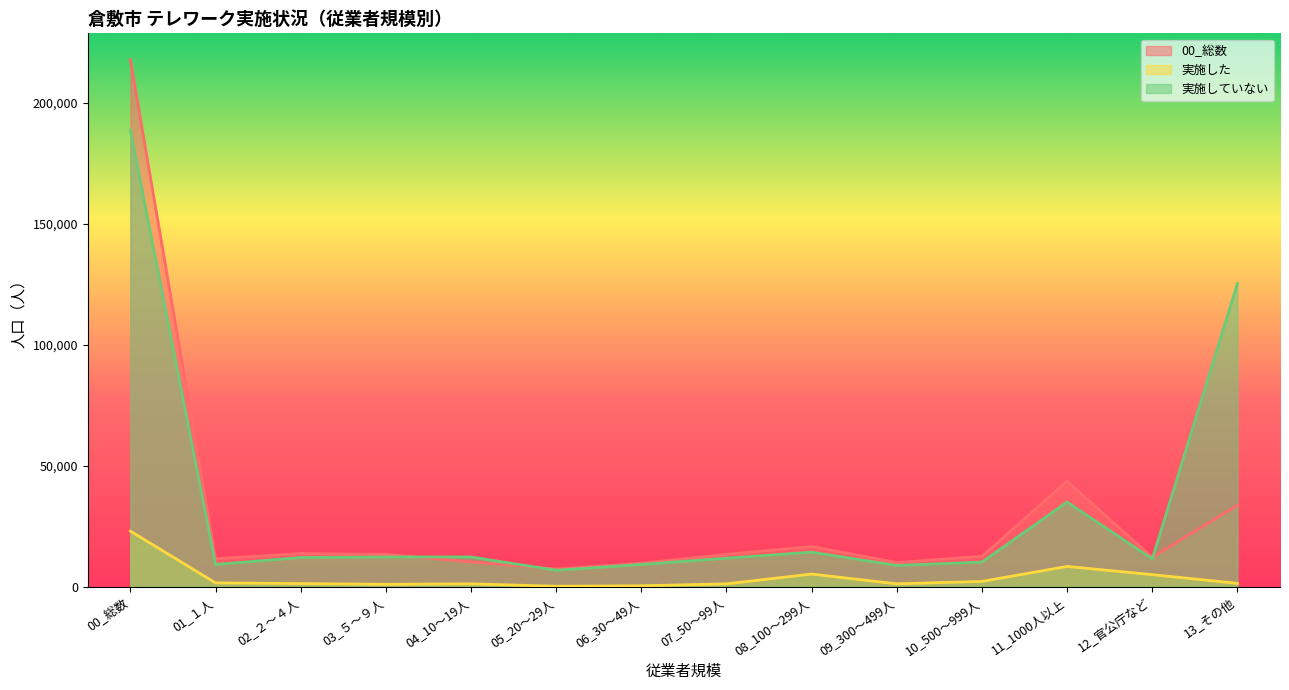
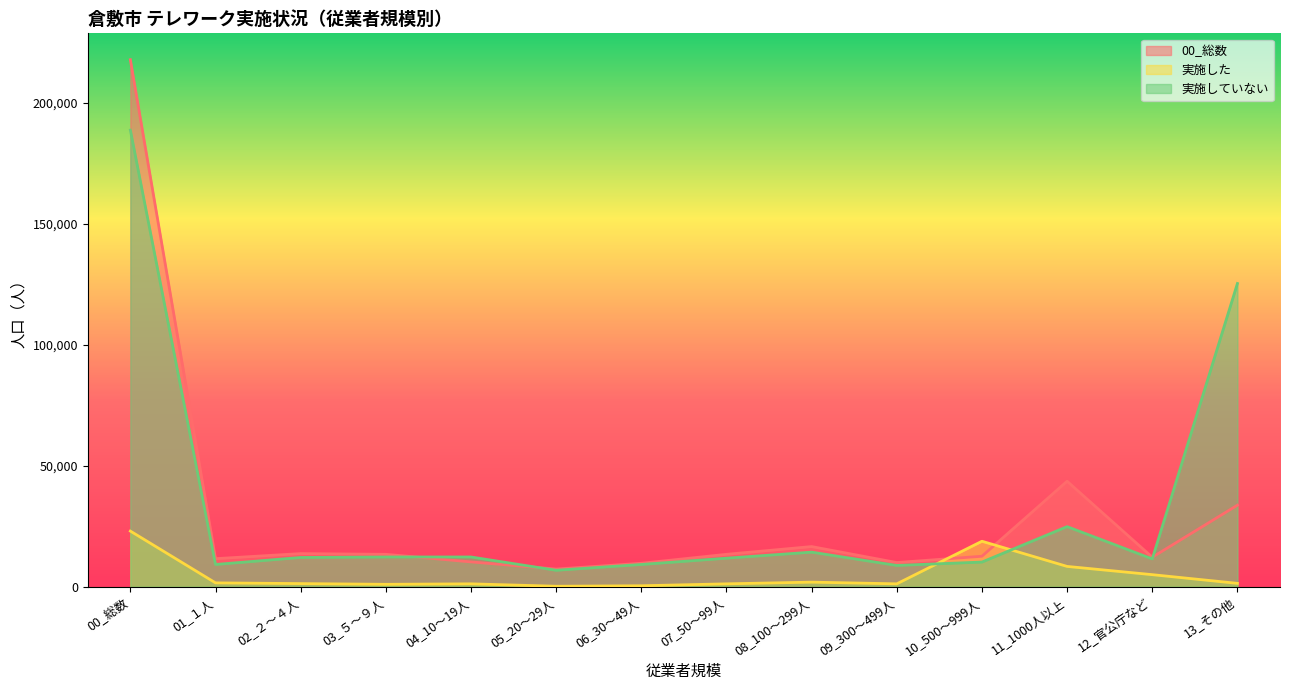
実施した, 08_100～299人: 5,000 -> 2,000
実施した, 10_500～999人: 2,000 -> 19,000
実施していない, 11_1000人以上: 35,000 -> 25,000
